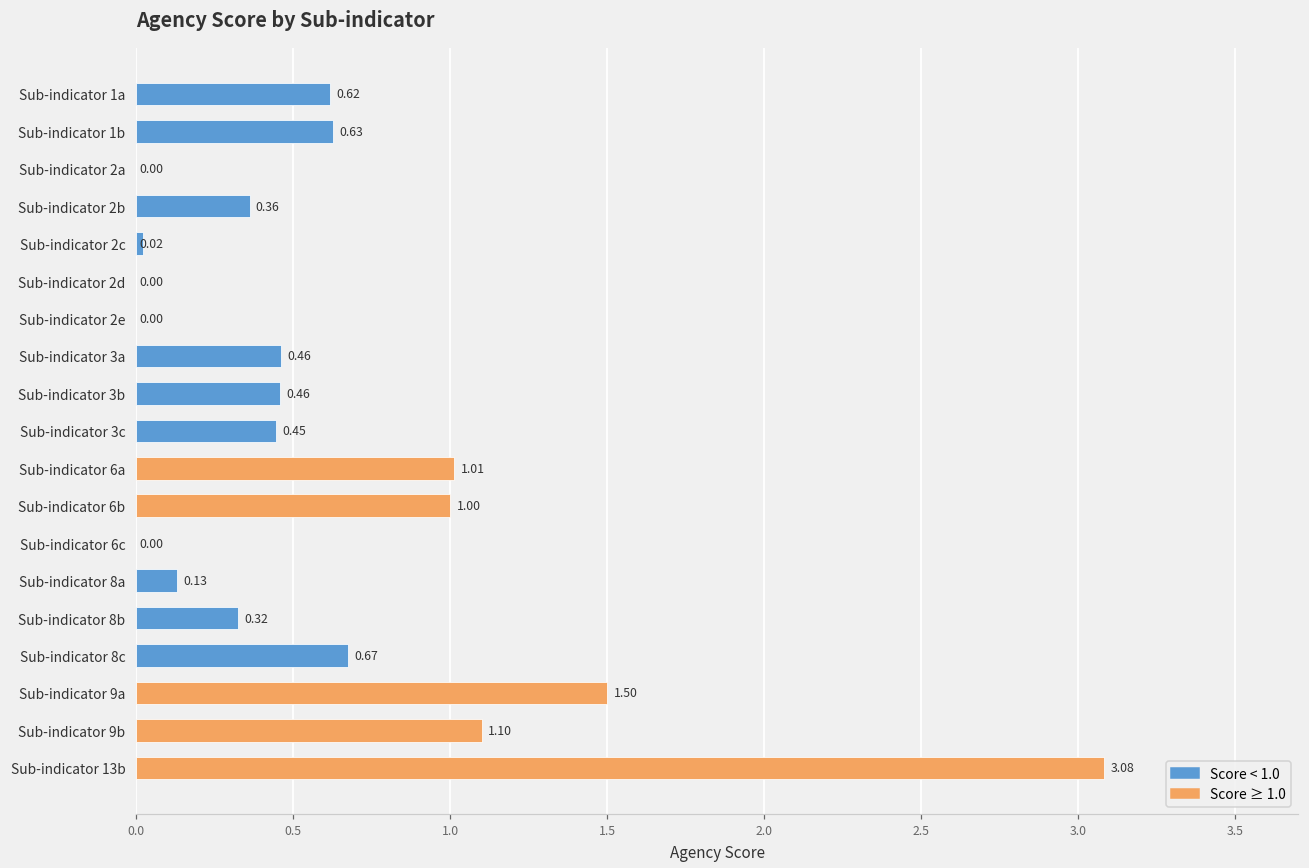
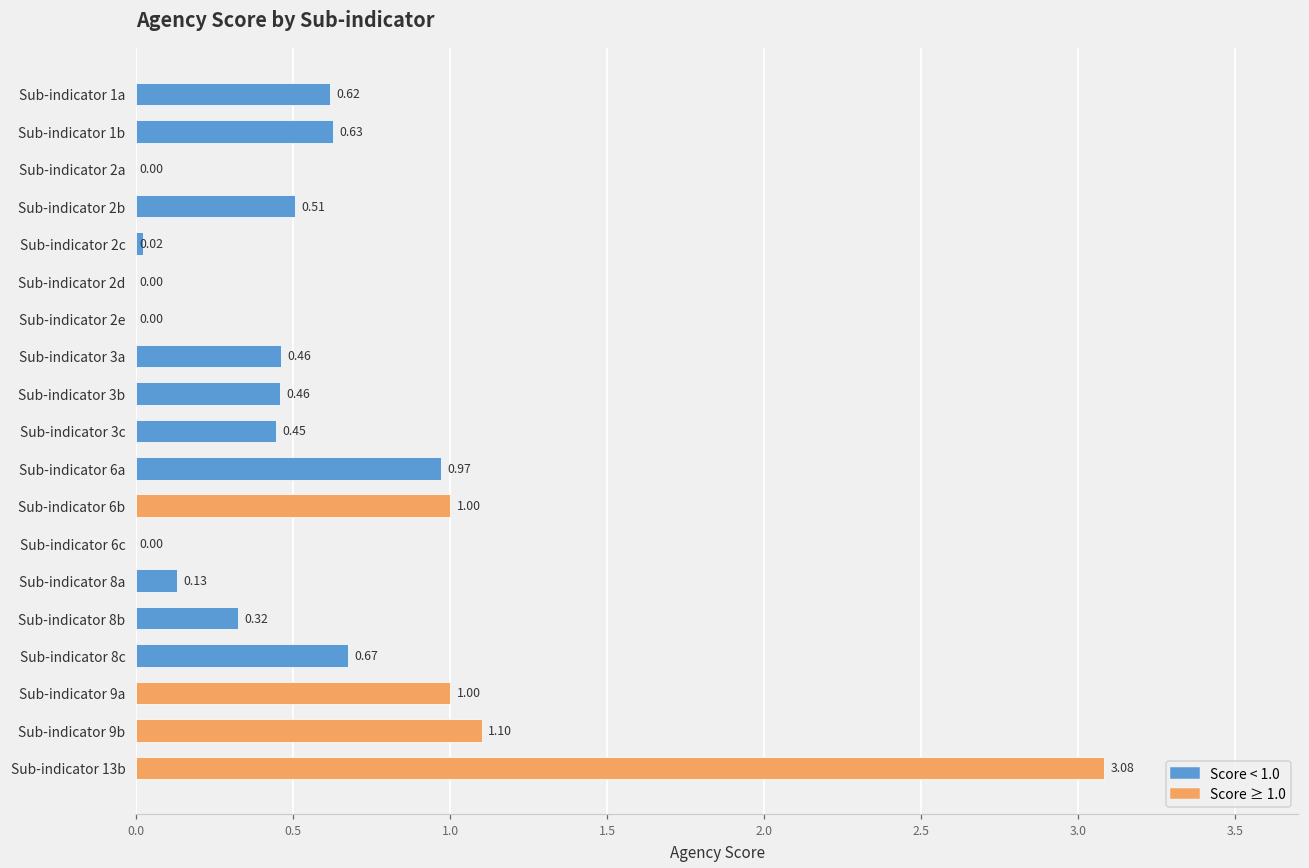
Sub-indicator 2b: 0.36 -> 0.51
Sub-indicator 6a: 1.01 -> 0.97
Sub-indicator 9a: 1.50 -> 1.00
